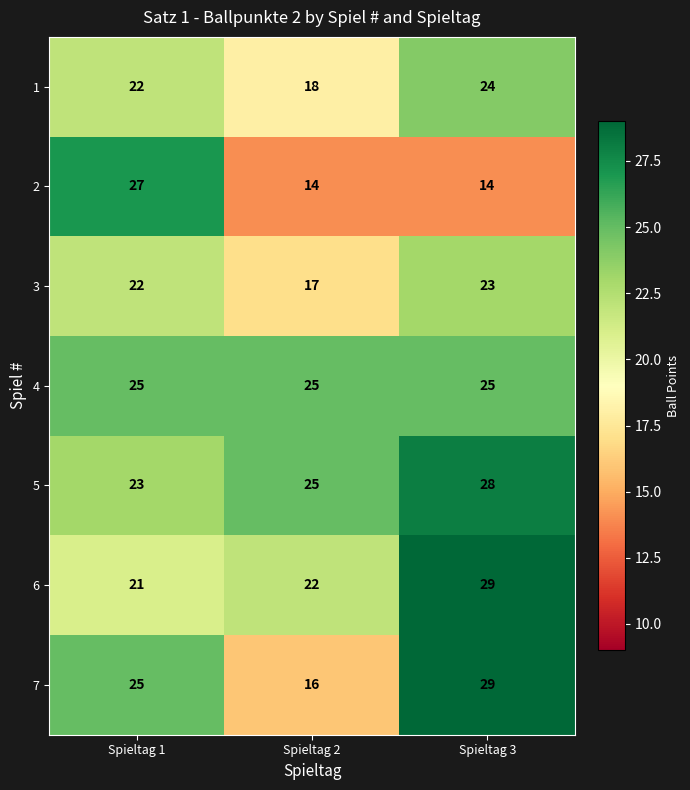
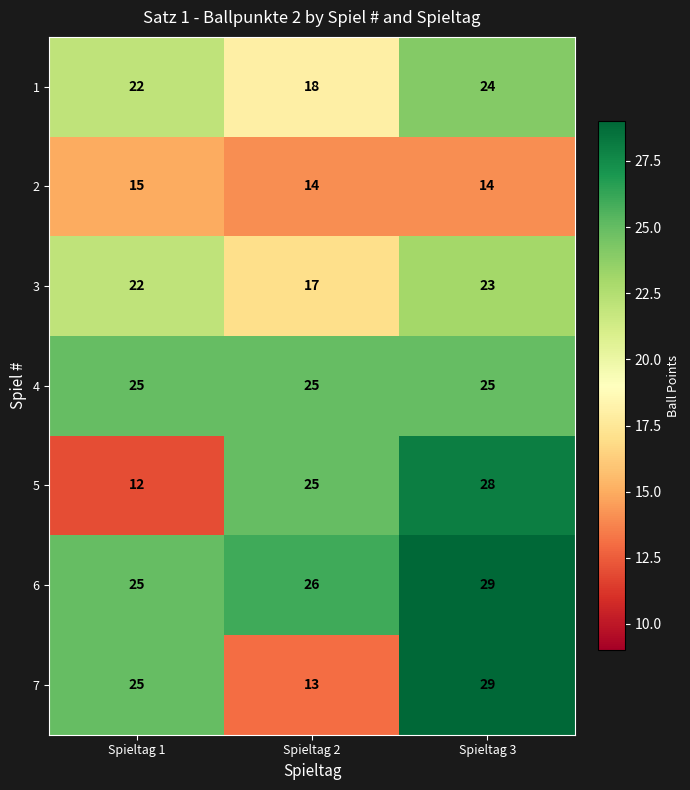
2, Spieltag 1: 27 -> 15
5, Spieltag 1: 23 -> 12
6, Spieltag 1: 21 -> 25
6, Spieltag 2: 22 -> 26
7, Spieltag 2: 16 -> 13
